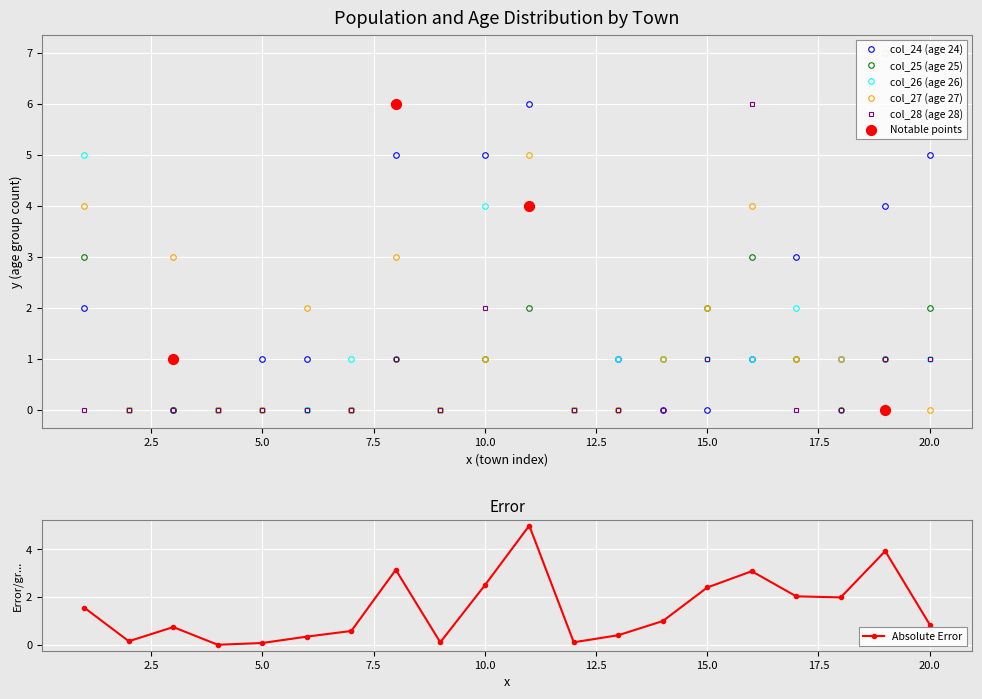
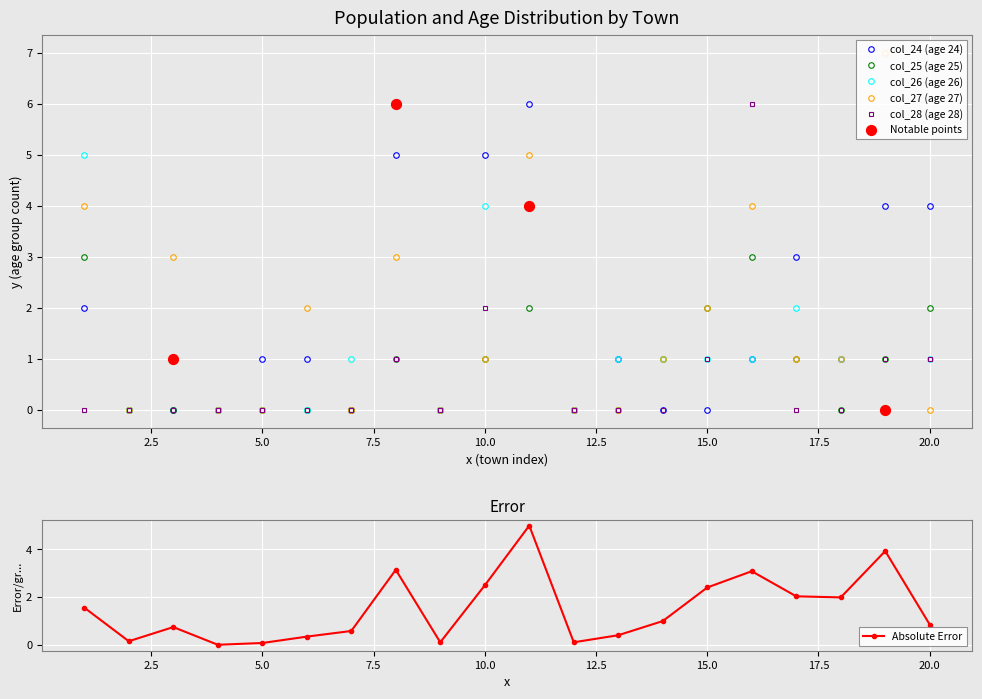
Population and Age Distribution by Town, col_24 (age 24), 20.0: 5 -> 4
